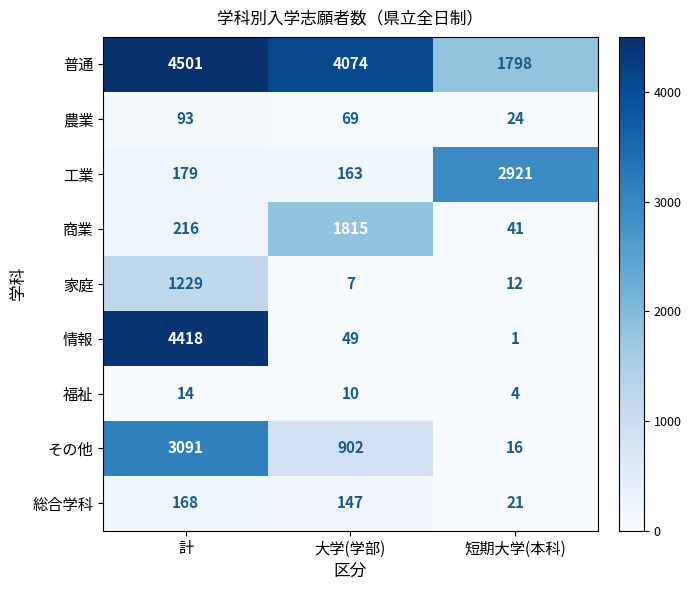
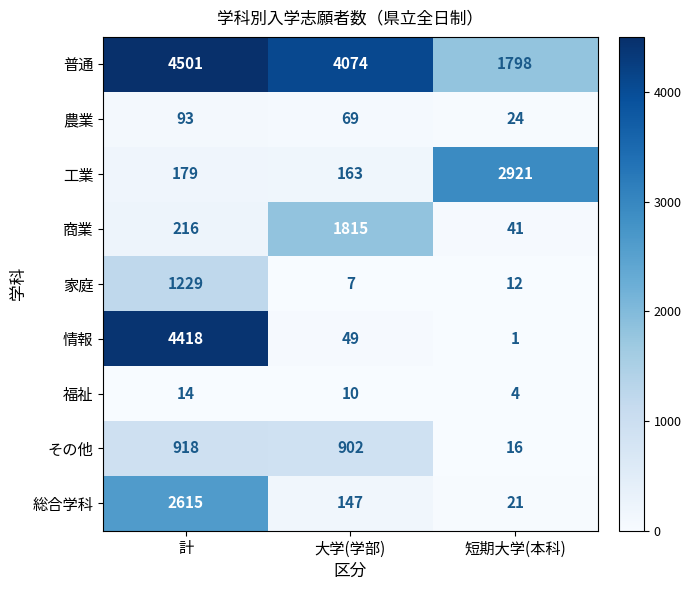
その他, 計: 3091 -> 918
総合学科, 計: 168 -> 2615
